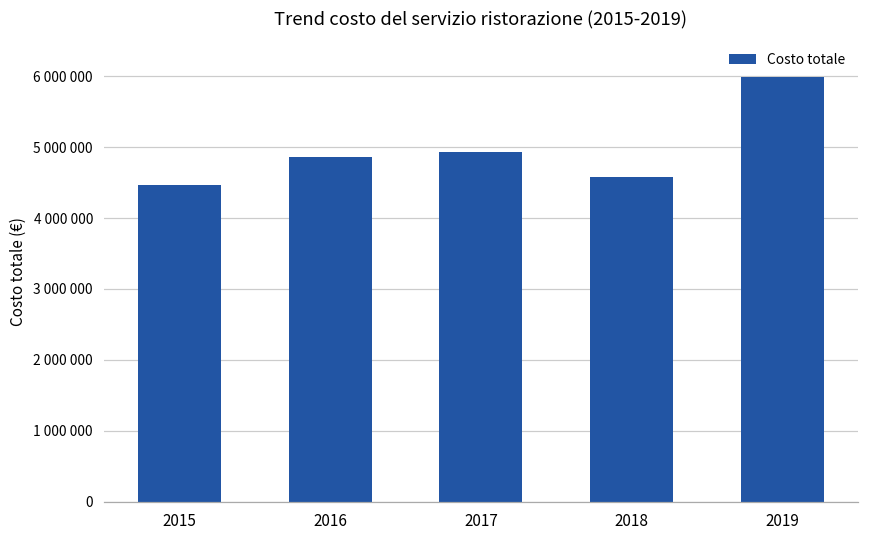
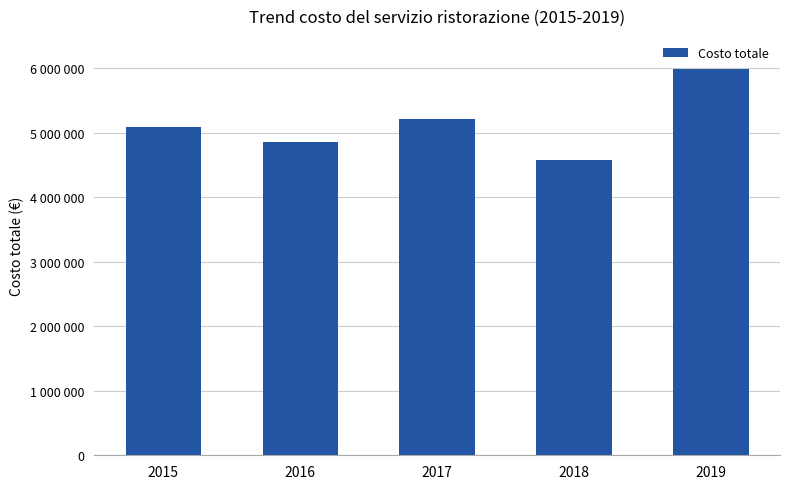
2015: 4500000 -> 5100000
2017: 4900000 -> 5200000
